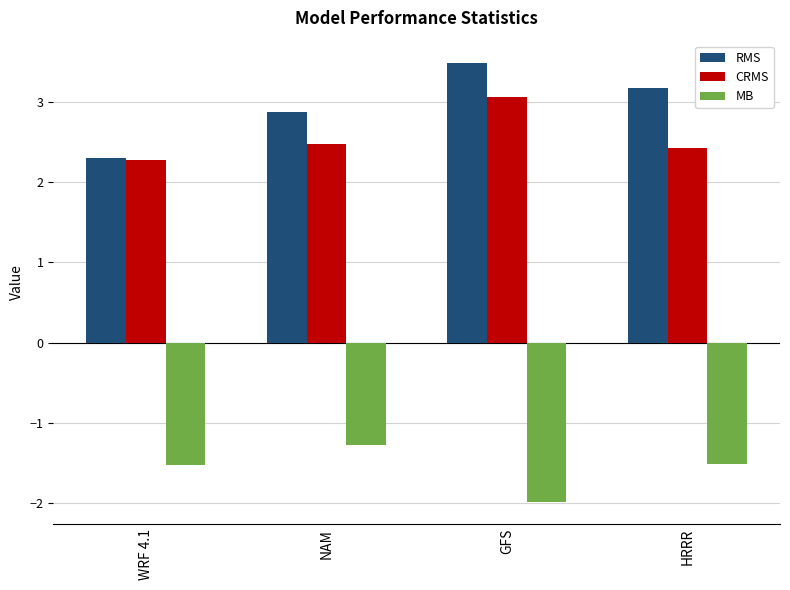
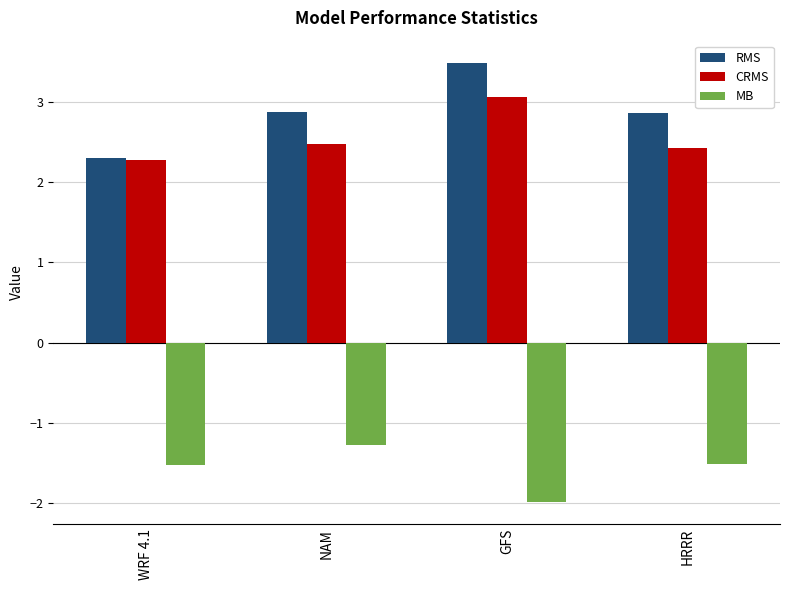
RMS, HRRR: 3.2 -> 2.9
